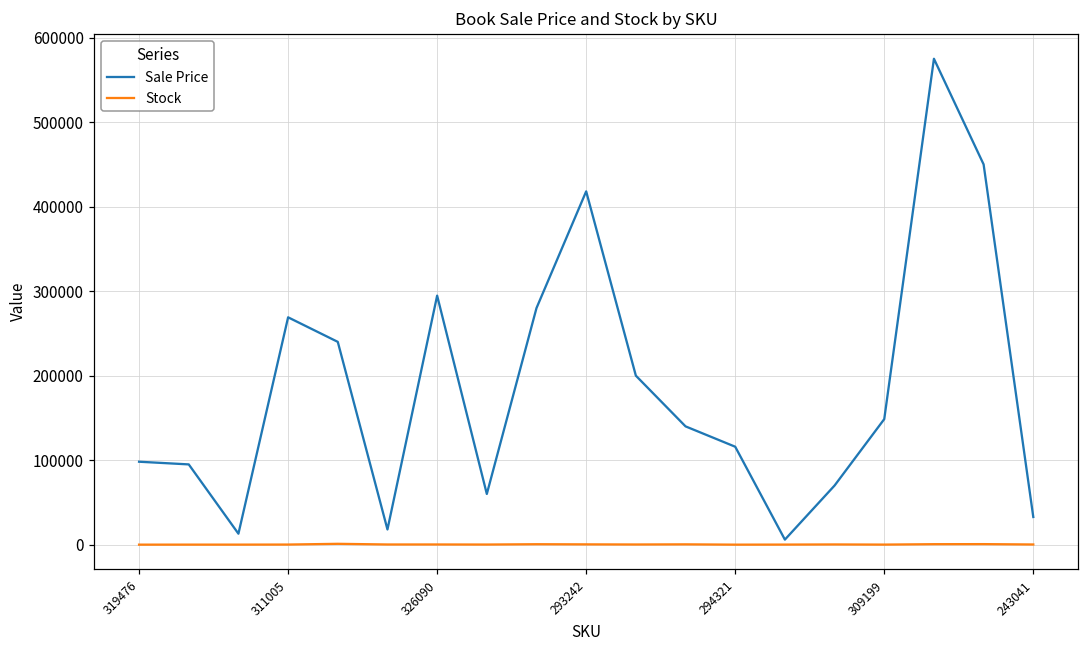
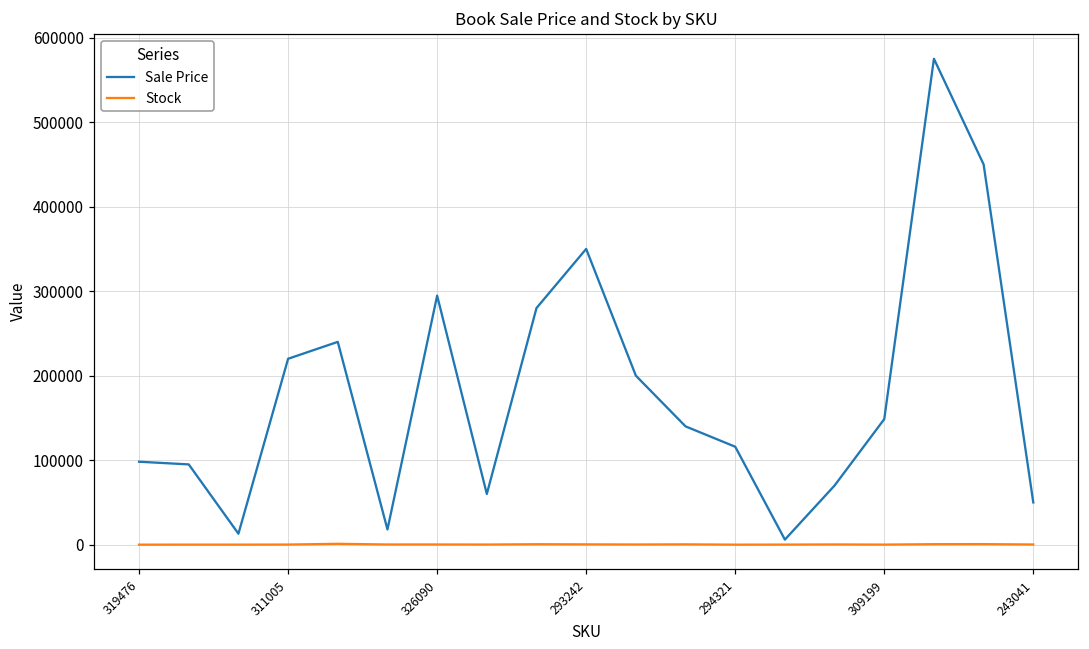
Sale Price, 311005: 270000 -> 220000
Sale Price, 293242: 420000 -> 350000
Sale Price, 243041: 30000 -> 50000
